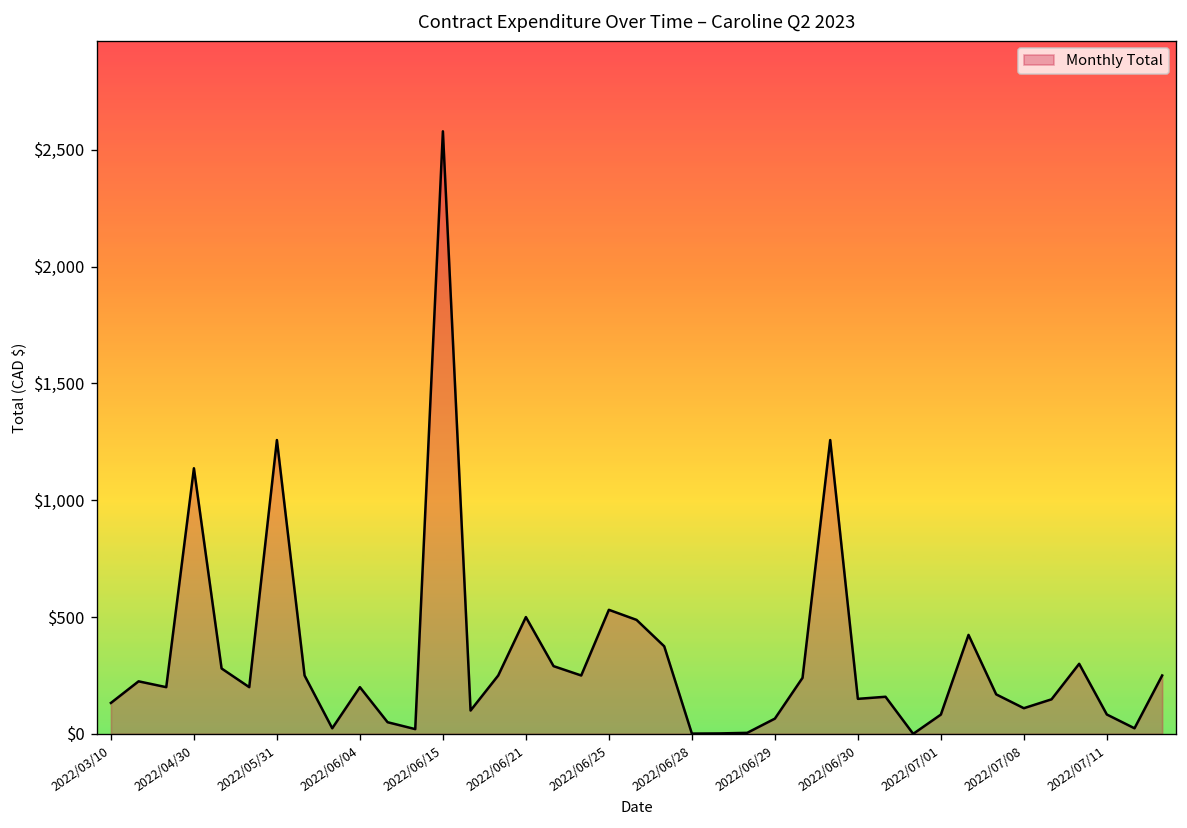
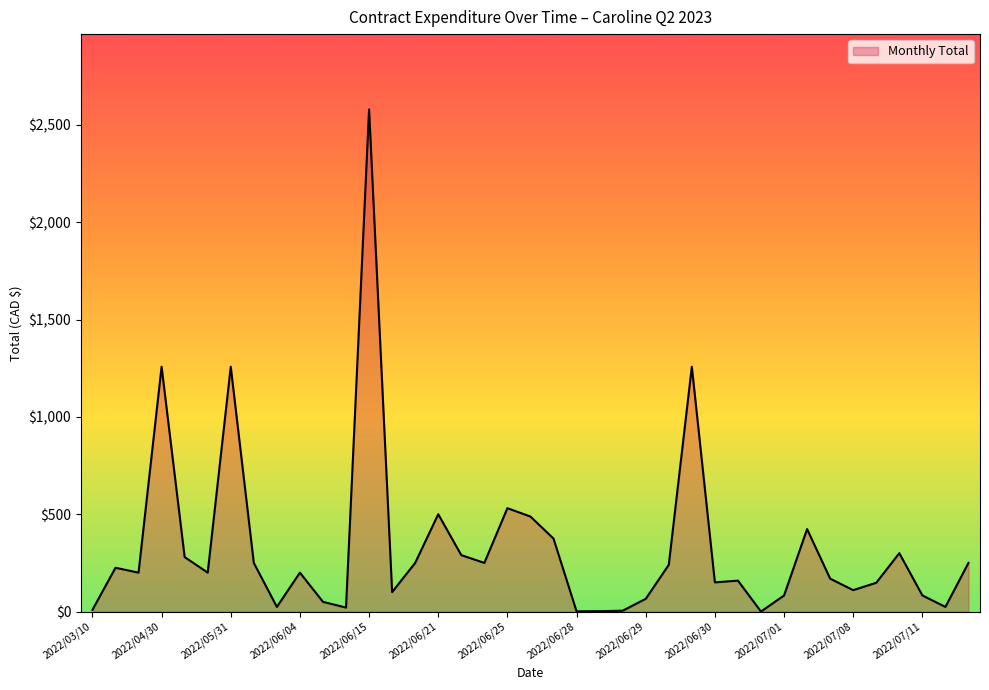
2022/03/10: $130 -> $10
2022/04/30: $1,140 -> $1,260
